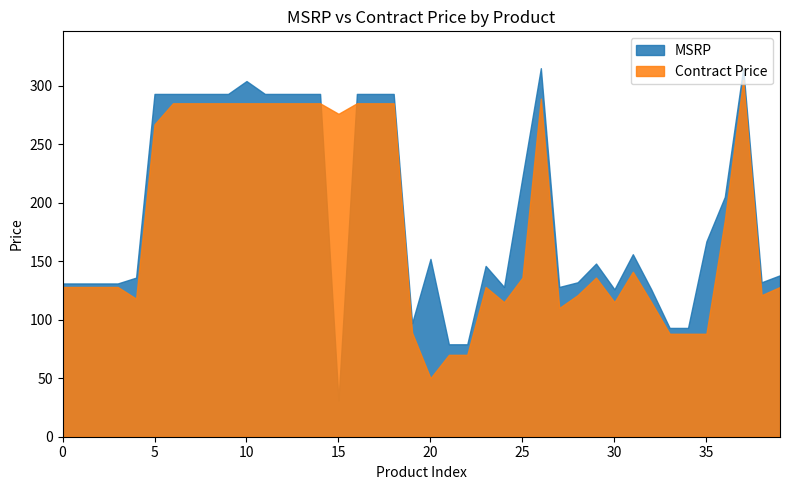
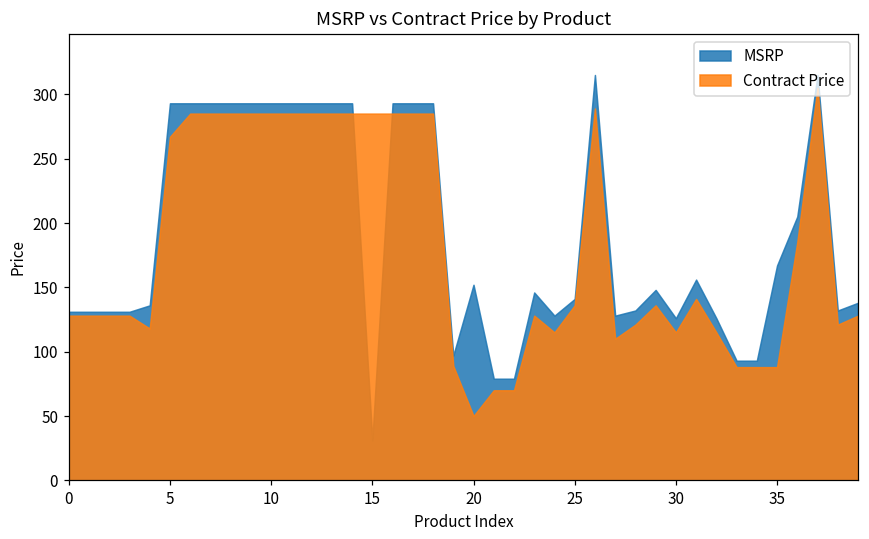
MSRP, 10: 304 -> 293
Contract Price, 15: 276 -> 285
MSRP, 25: 222 -> 141
